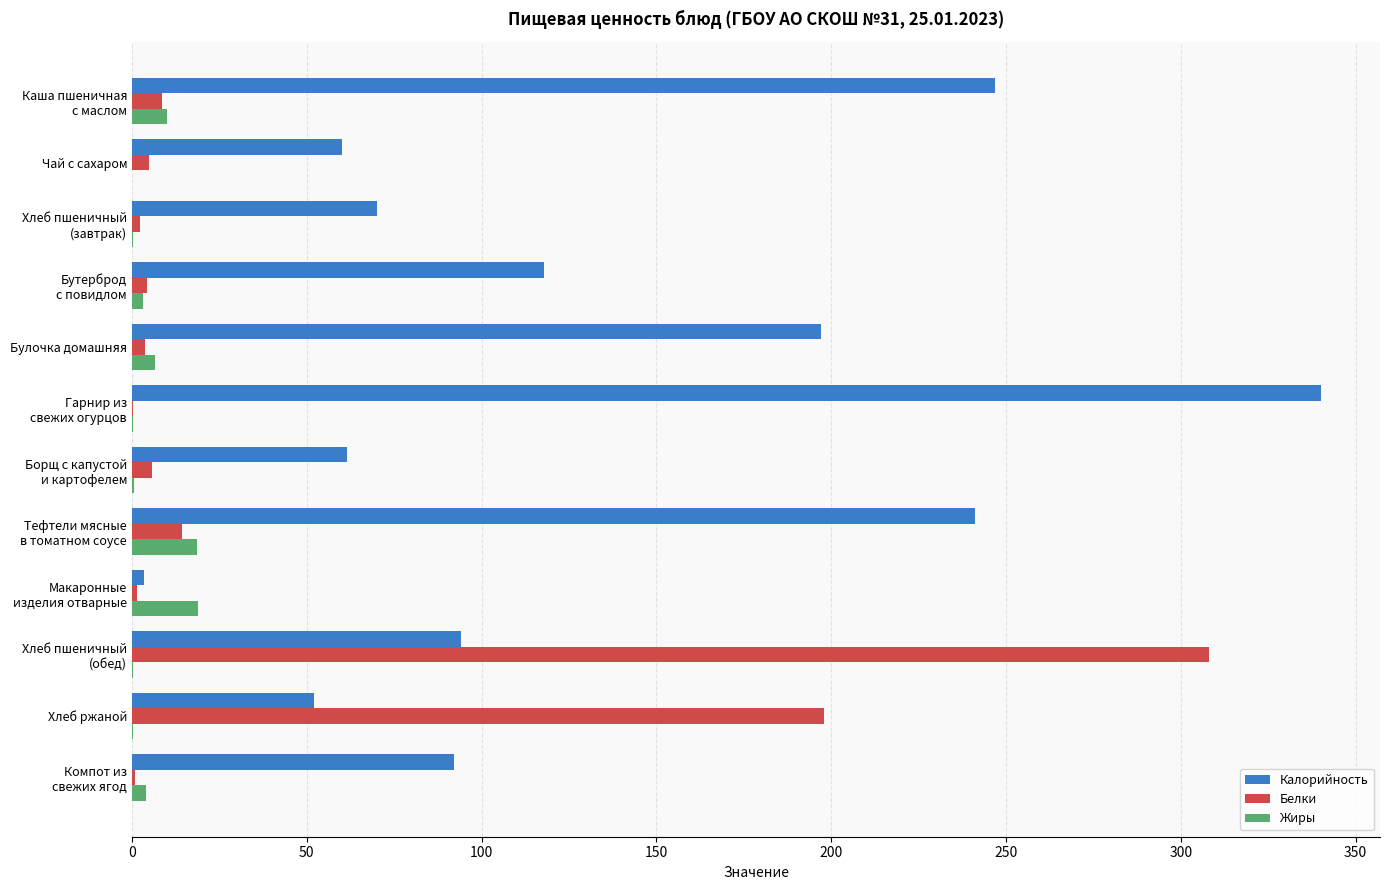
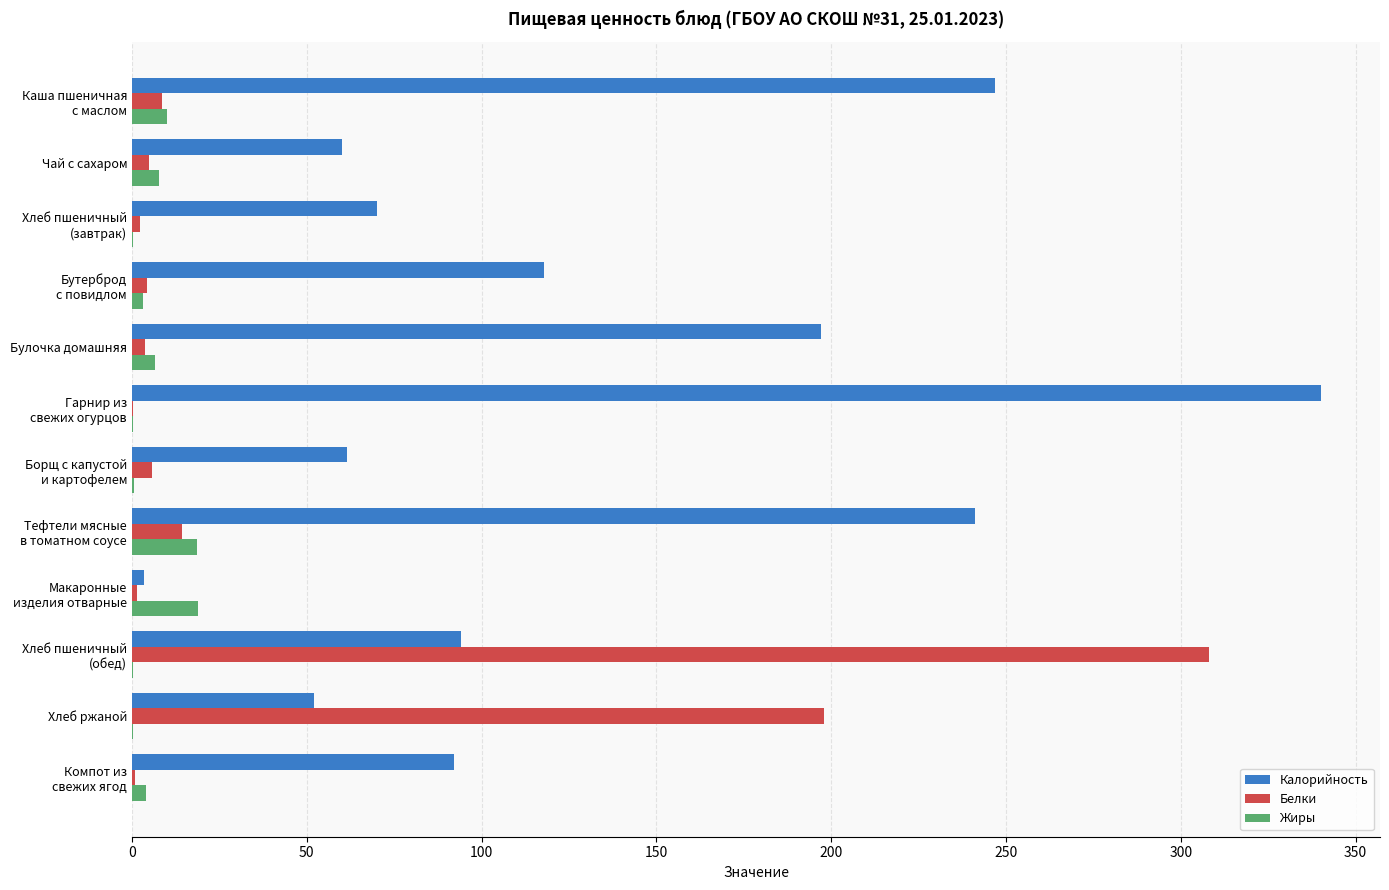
Жиры, Чай с сахаром: 0 -> 8
